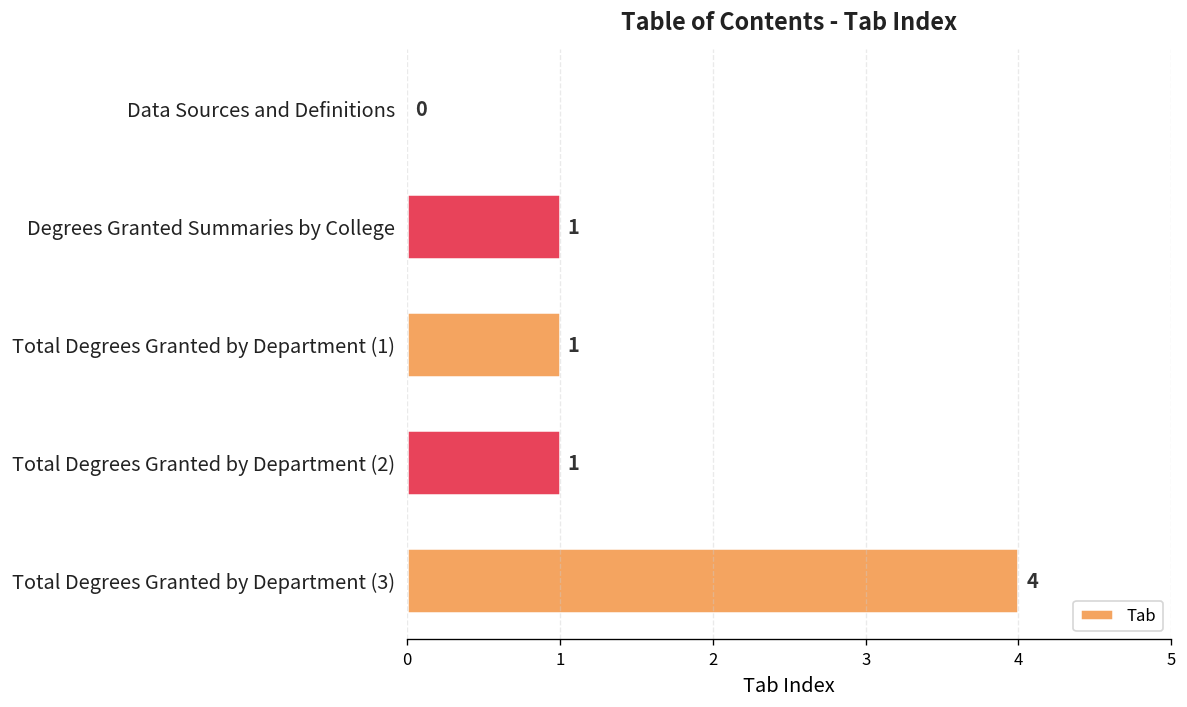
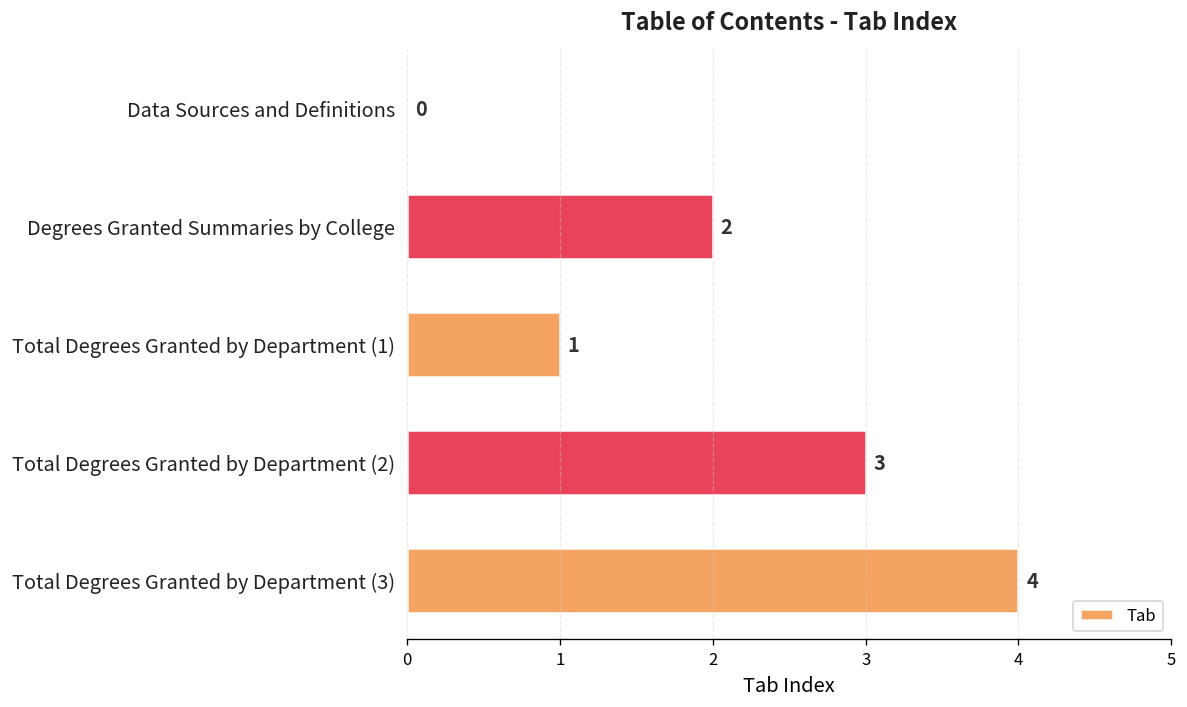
Degrees Granted Summaries by College: 1 -> 2
Total Degrees Granted by Department (2): 1 -> 3
